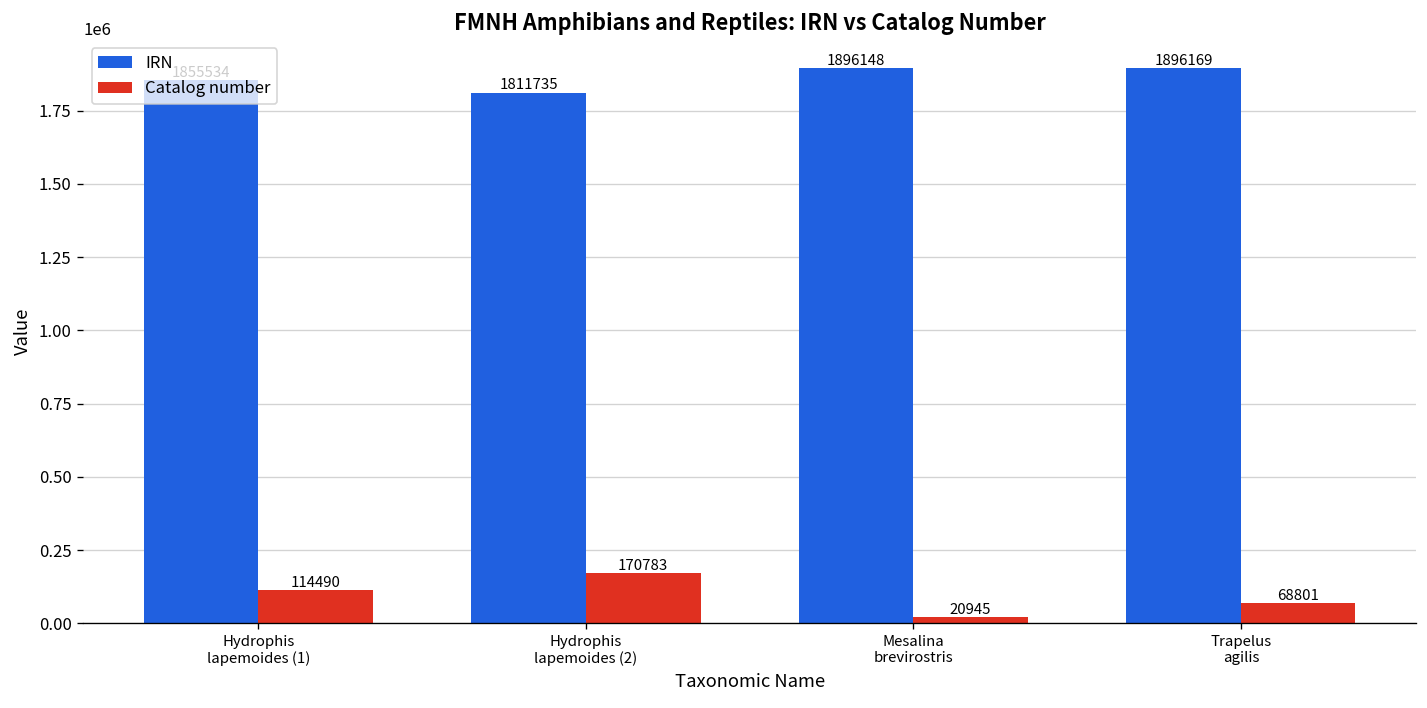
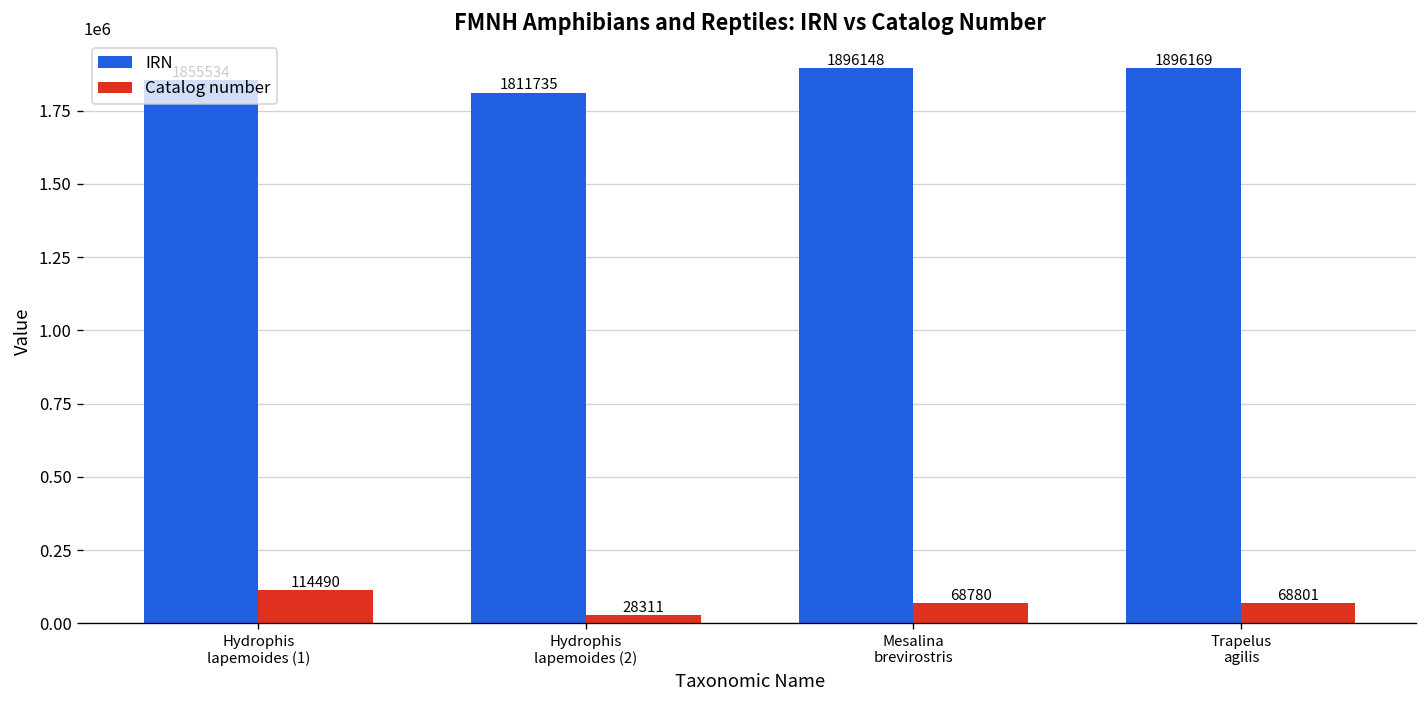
Catalog number, Hydrophis lapemoides (2): 170783 -> 28311
Catalog number, Mesalina brevirostris: 20945 -> 68780
